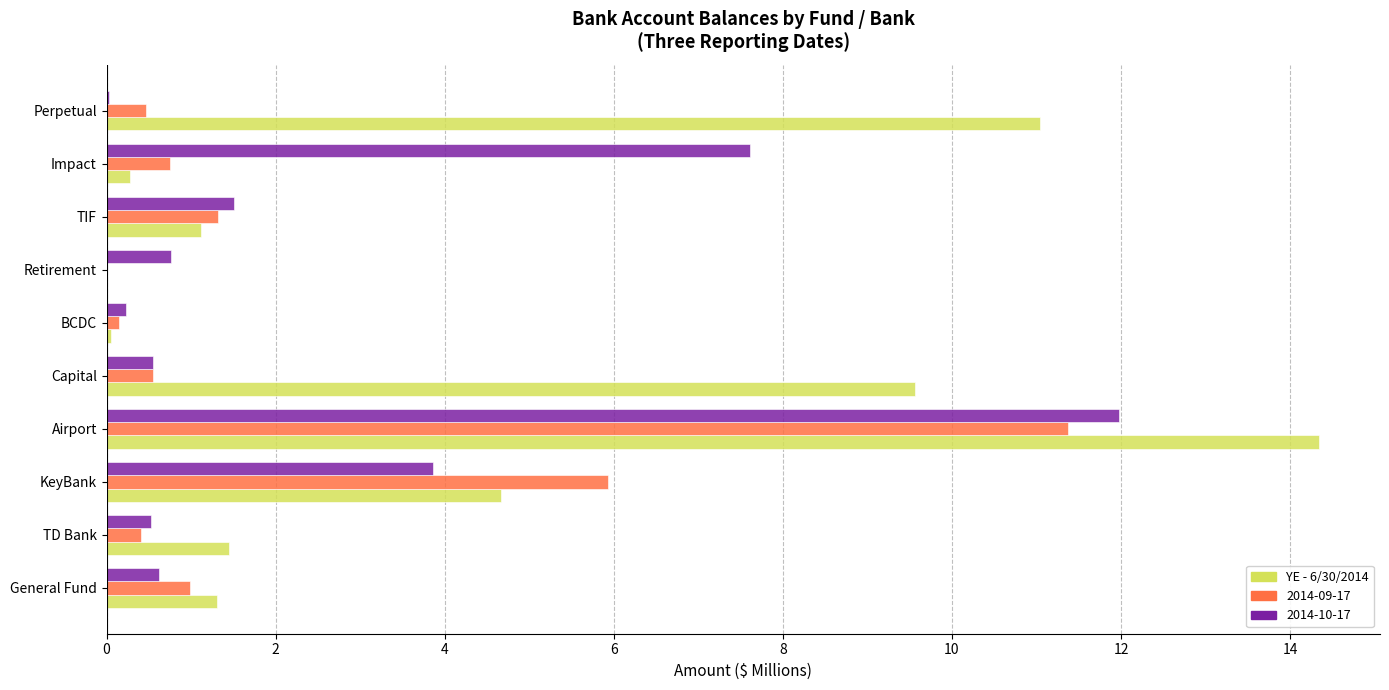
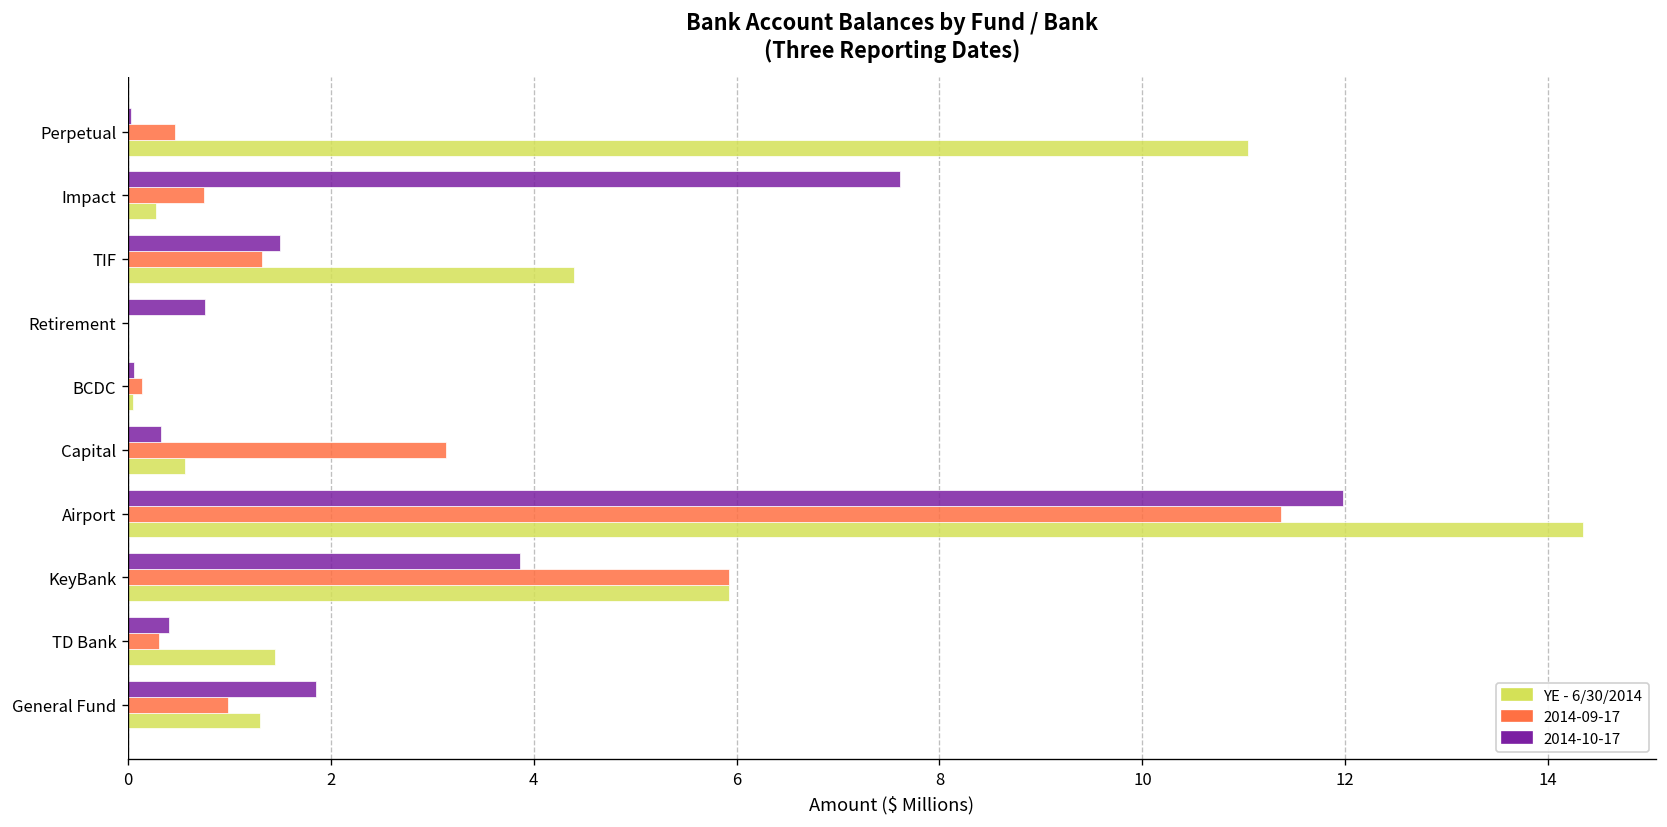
YE - 6/30/2014, TIF: 1.1 -> 4.4
2014-10-17, BCDC: 0.2 -> 0.1
2014-10-17, Capital: 0.5 -> 0.3
2014-09-17, Capital: 0.5 -> 3.1
YE - 6/30/2014, Capital: 9.6 -> 0.6
YE - 6/30/2014, KeyBank: 4.7 -> 5.9
2014-10-17, TD Bank: 0.5 -> 0.4
2014-09-17, TD Bank: 0.4 -> 0.3
2014-10-17, General Fund: 0.6 -> 1.9
